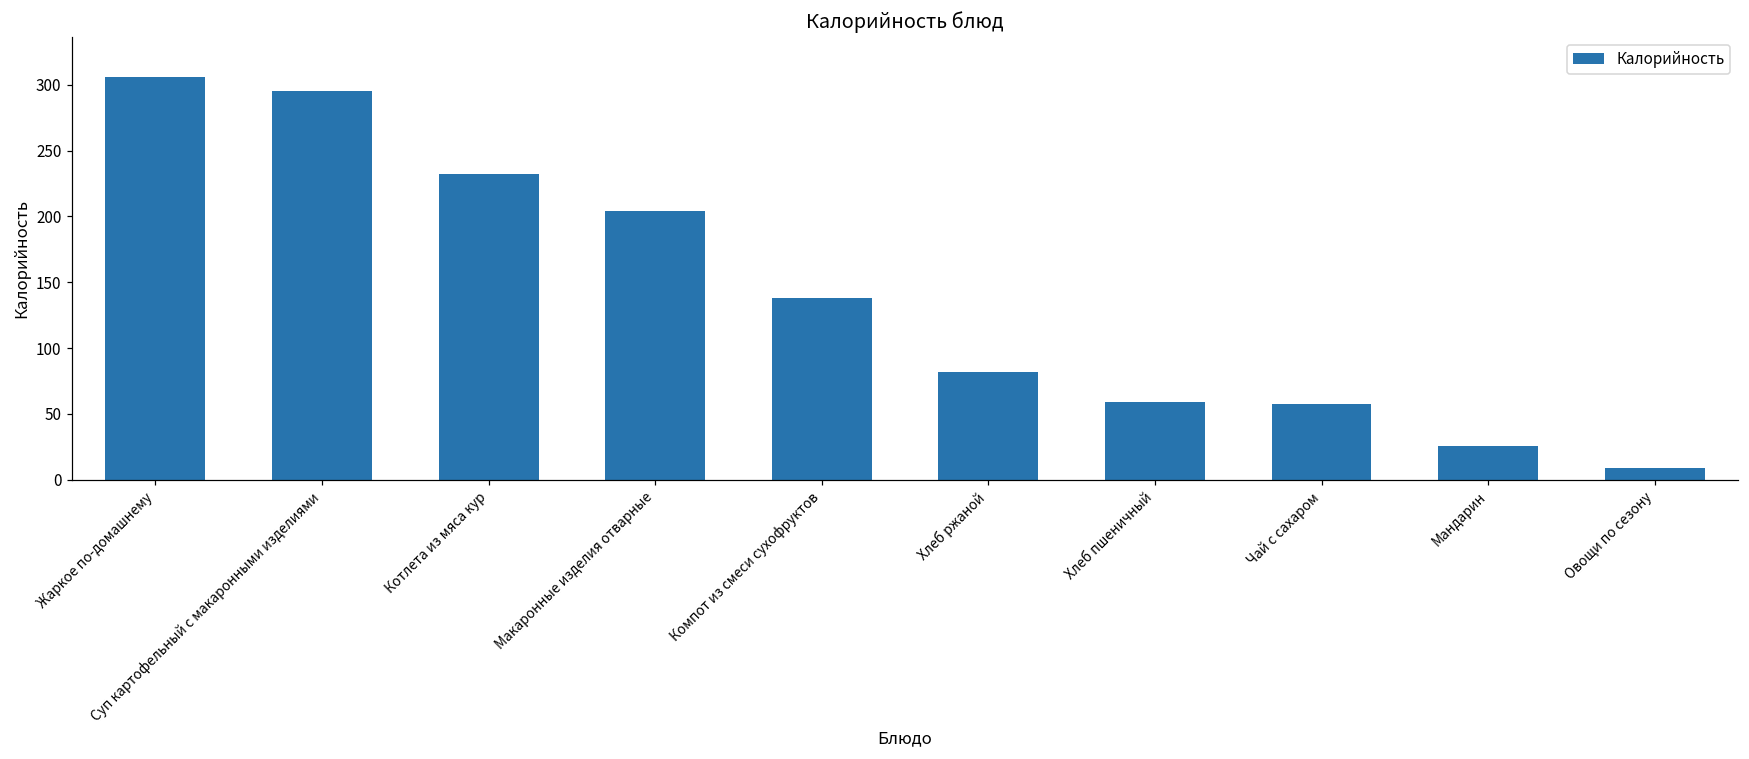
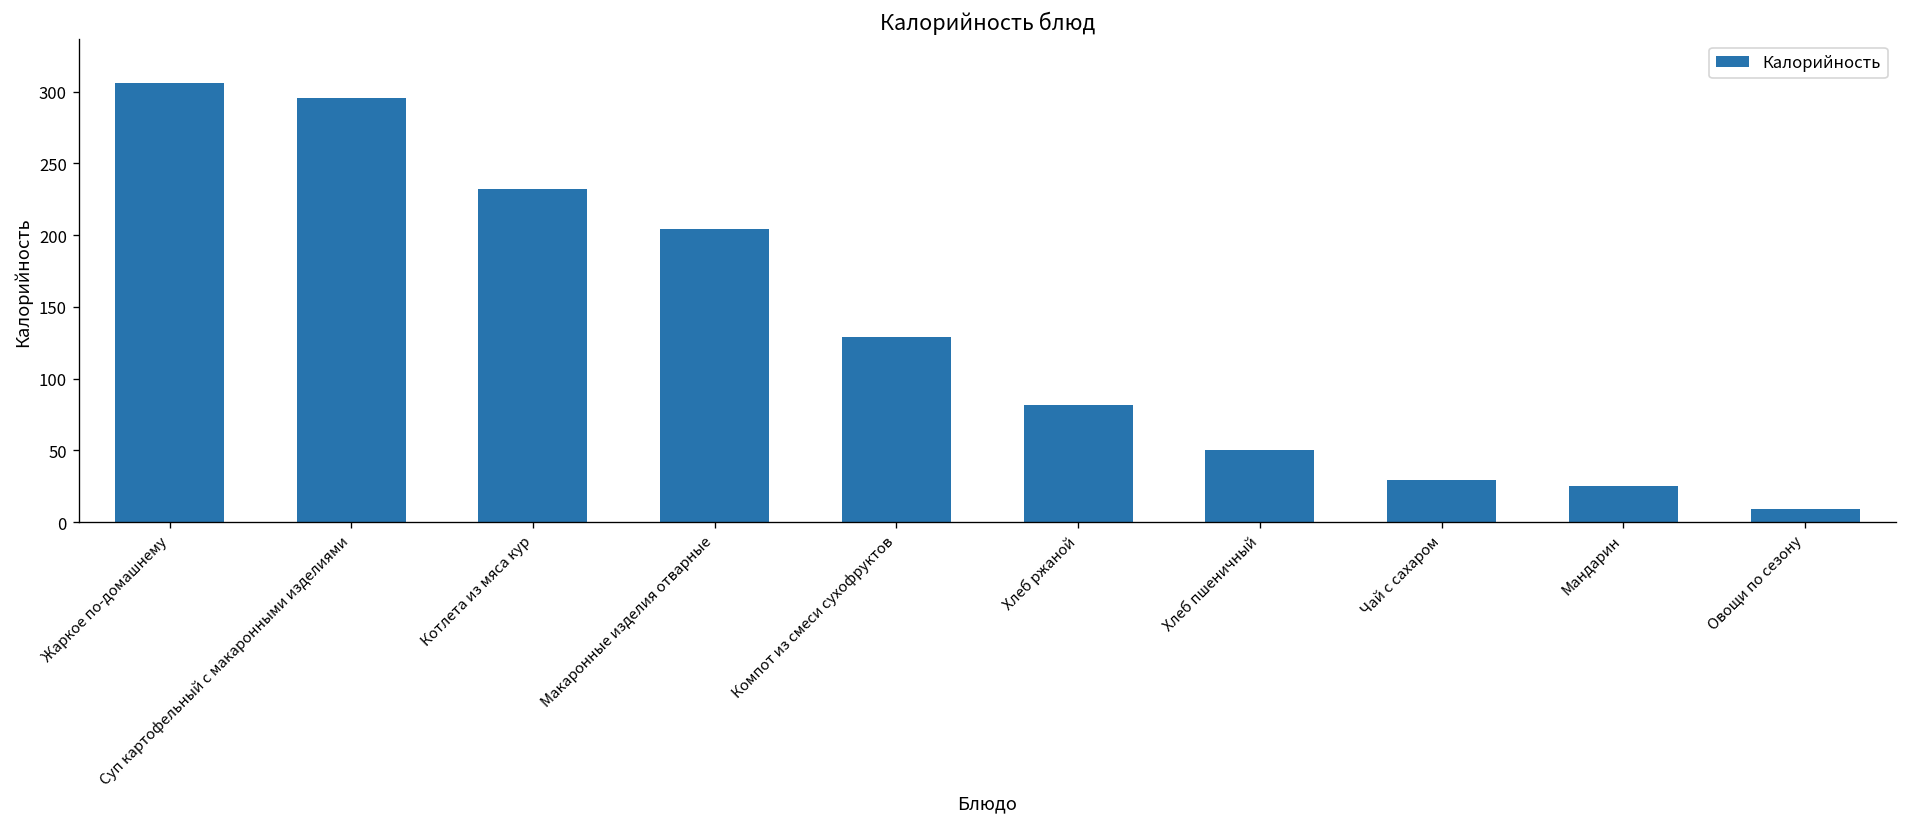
Компот из смеси сухофруктов: 138 -> 129
Хлеб пшеничный: 59 -> 50
Чай с сахаром: 57 -> 30
